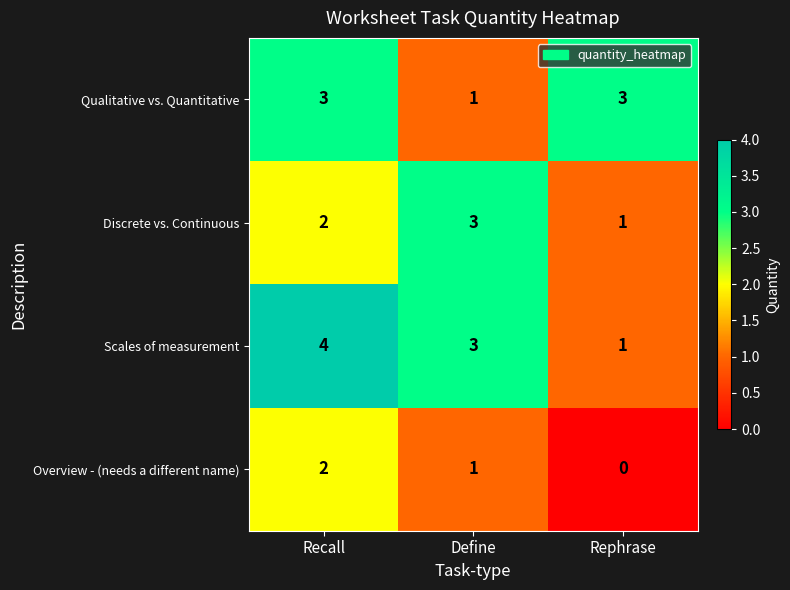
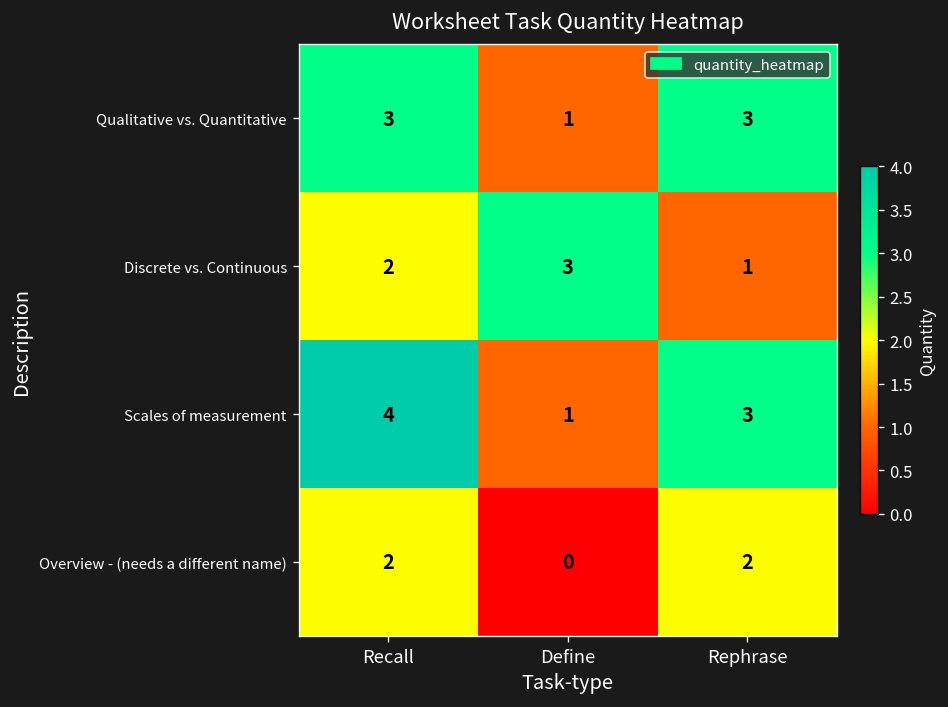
Scales of measurement, Define: 3 -> 1
Scales of measurement, Rephrase: 1 -> 3
Overview - (needs a different name), Define: 1 -> 0
Overview - (needs a different name), Rephrase: 0 -> 2
